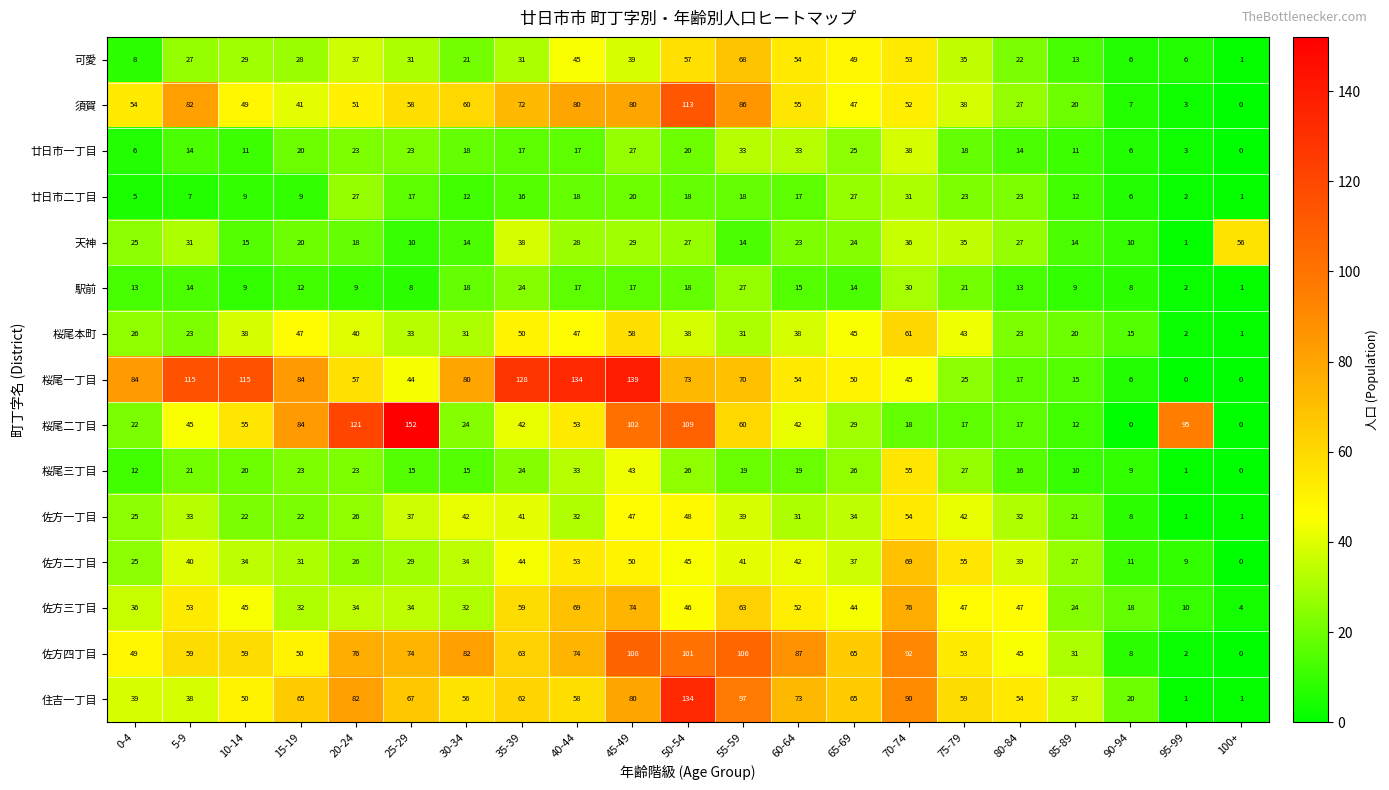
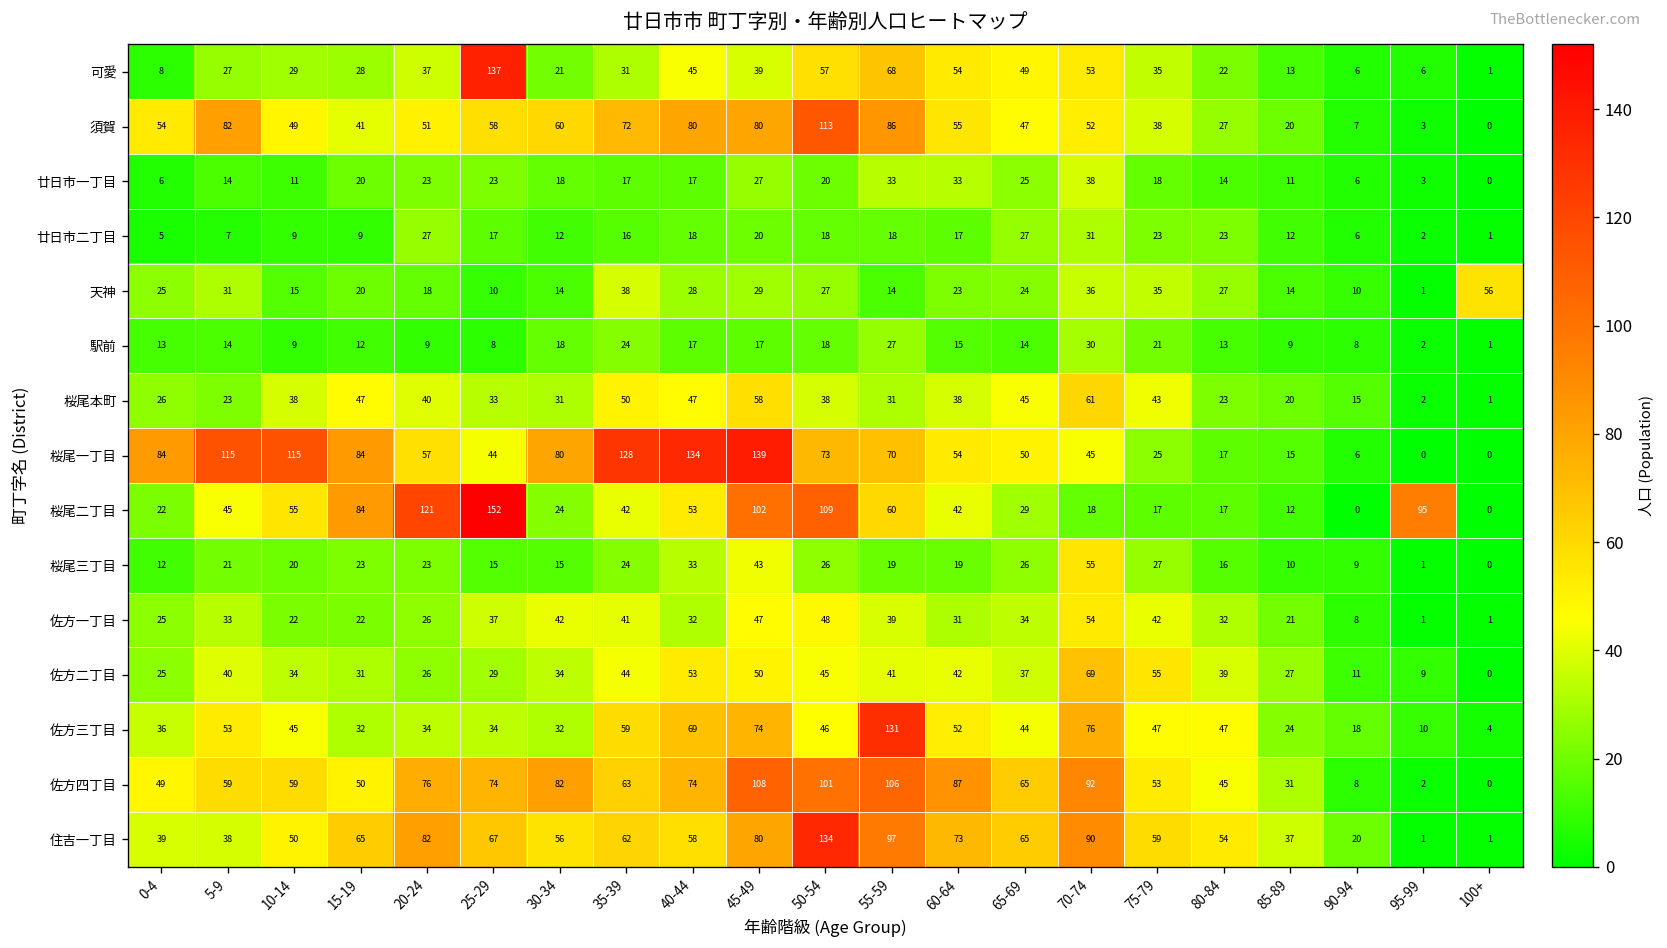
可愛, 25-29: 31 -> 137
佐方三丁目, 55-59: 63 -> 131
